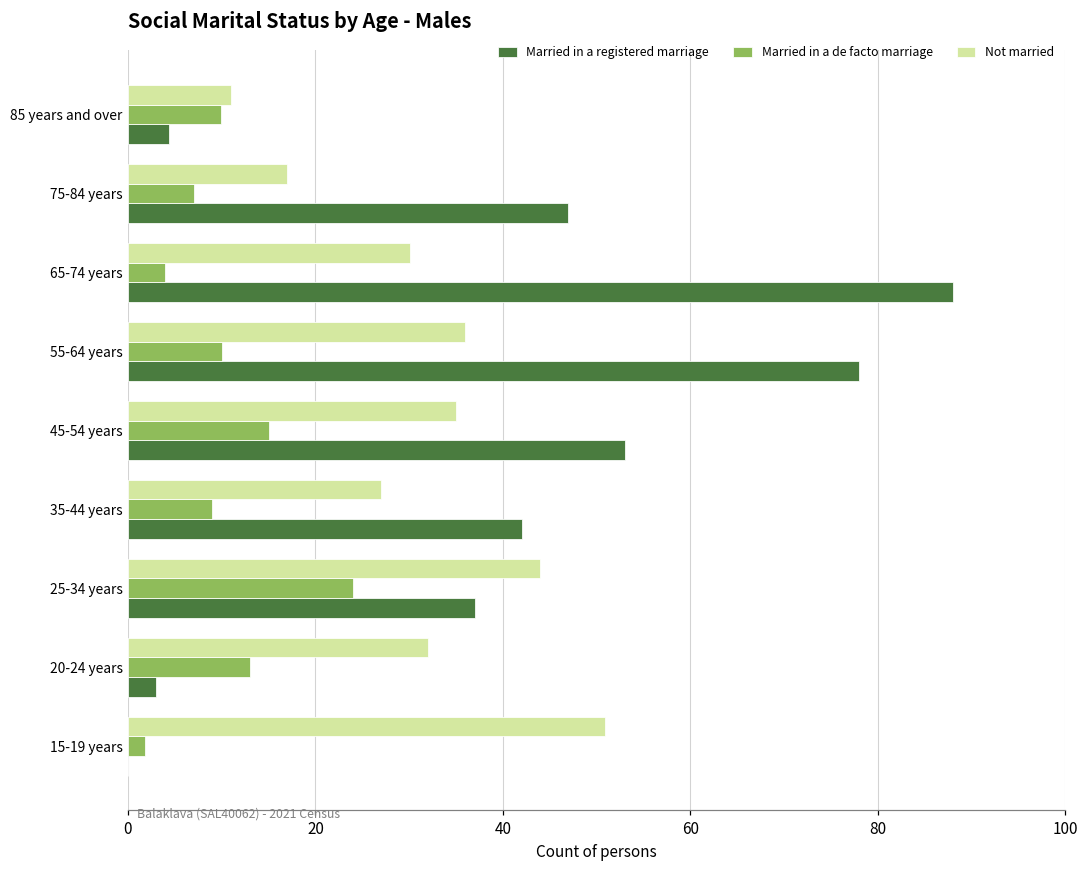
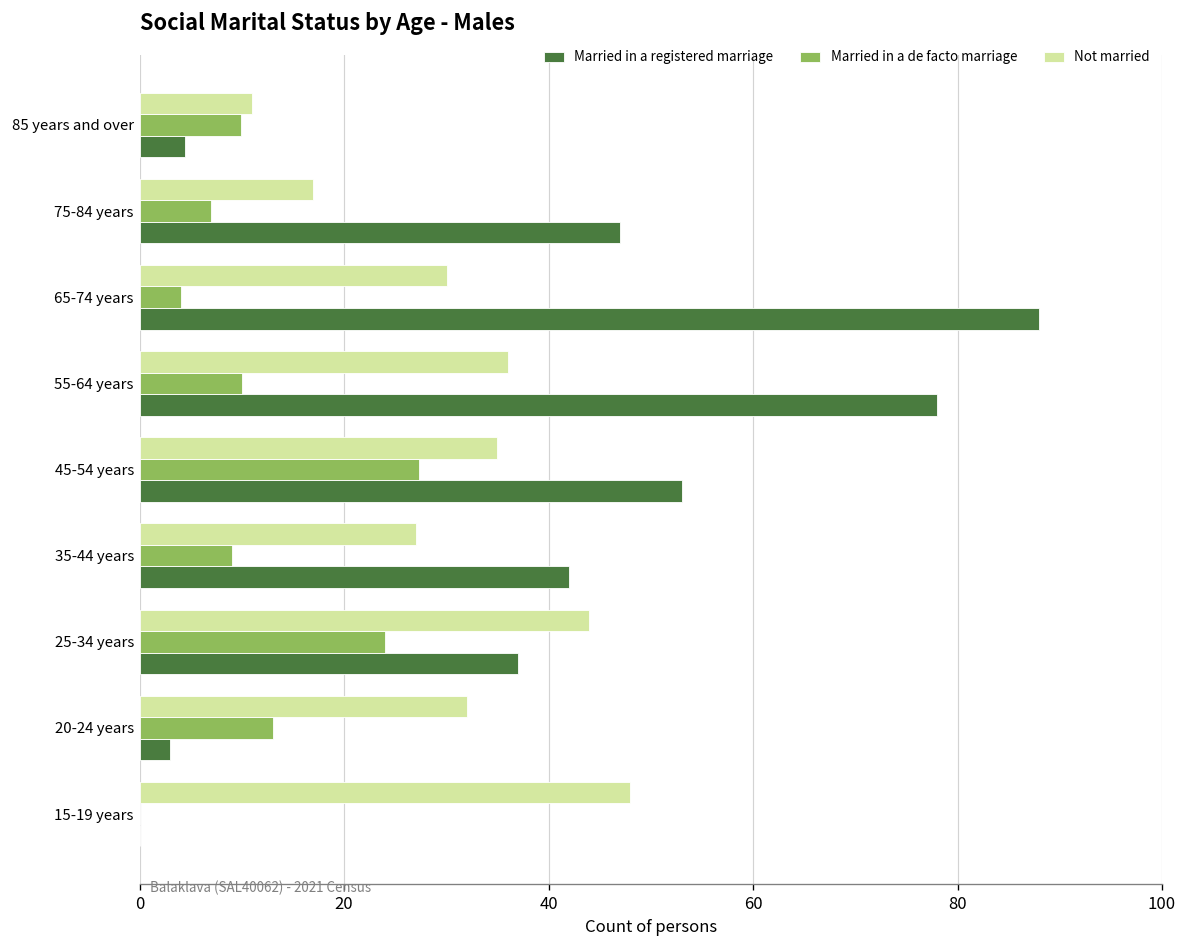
Married in a de facto marriage, 45-54 years: 15 -> 27
Not married, 15-19 years: 51 -> 48
Married in a de facto marriage, 15-19 years: 2 -> 0
